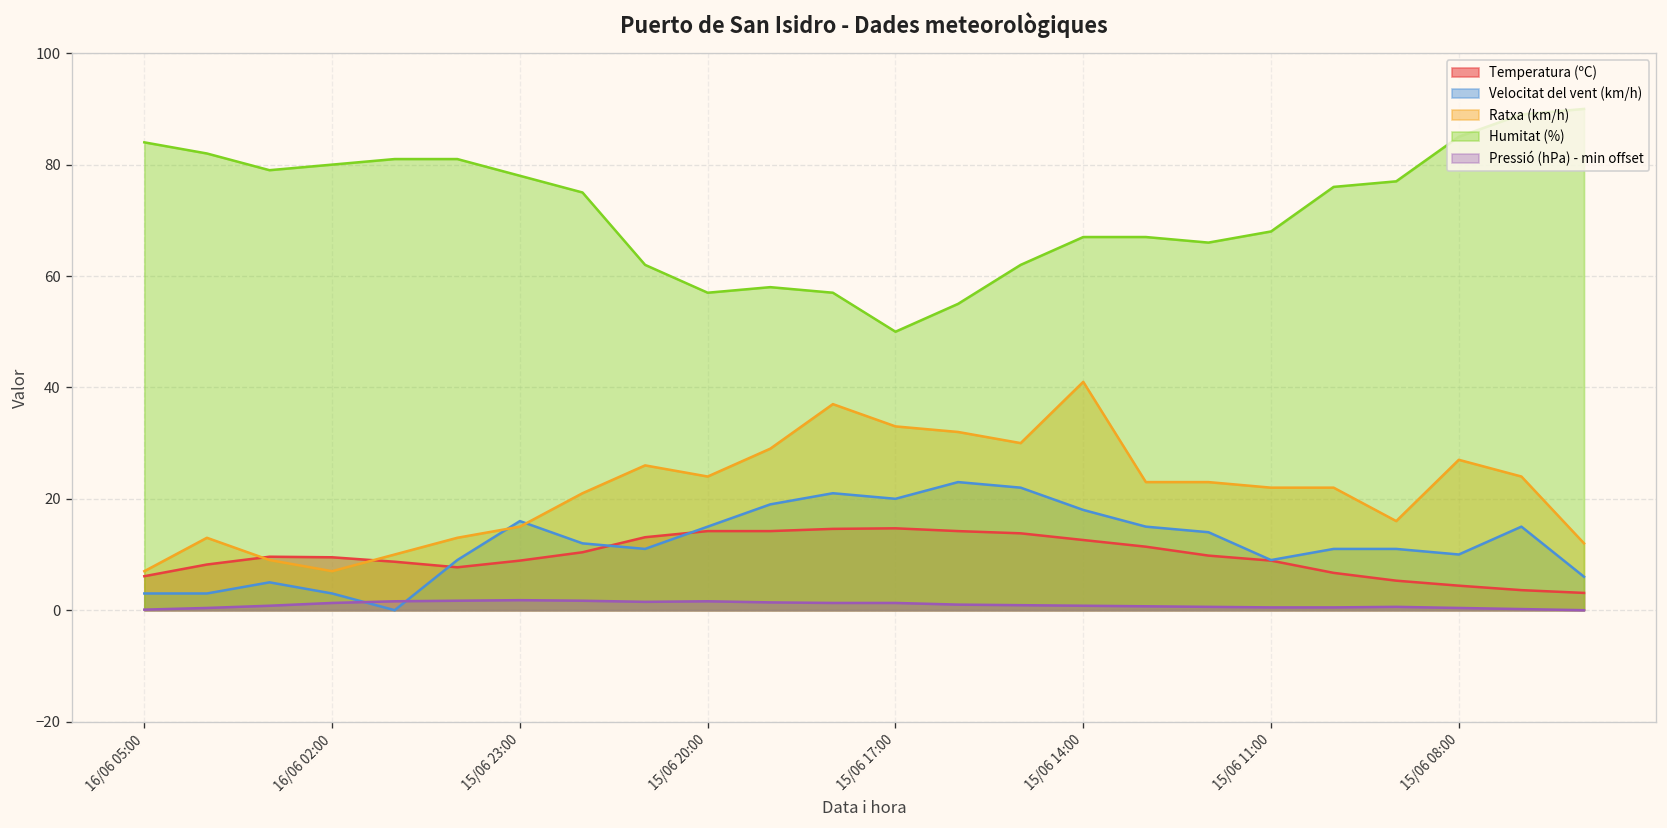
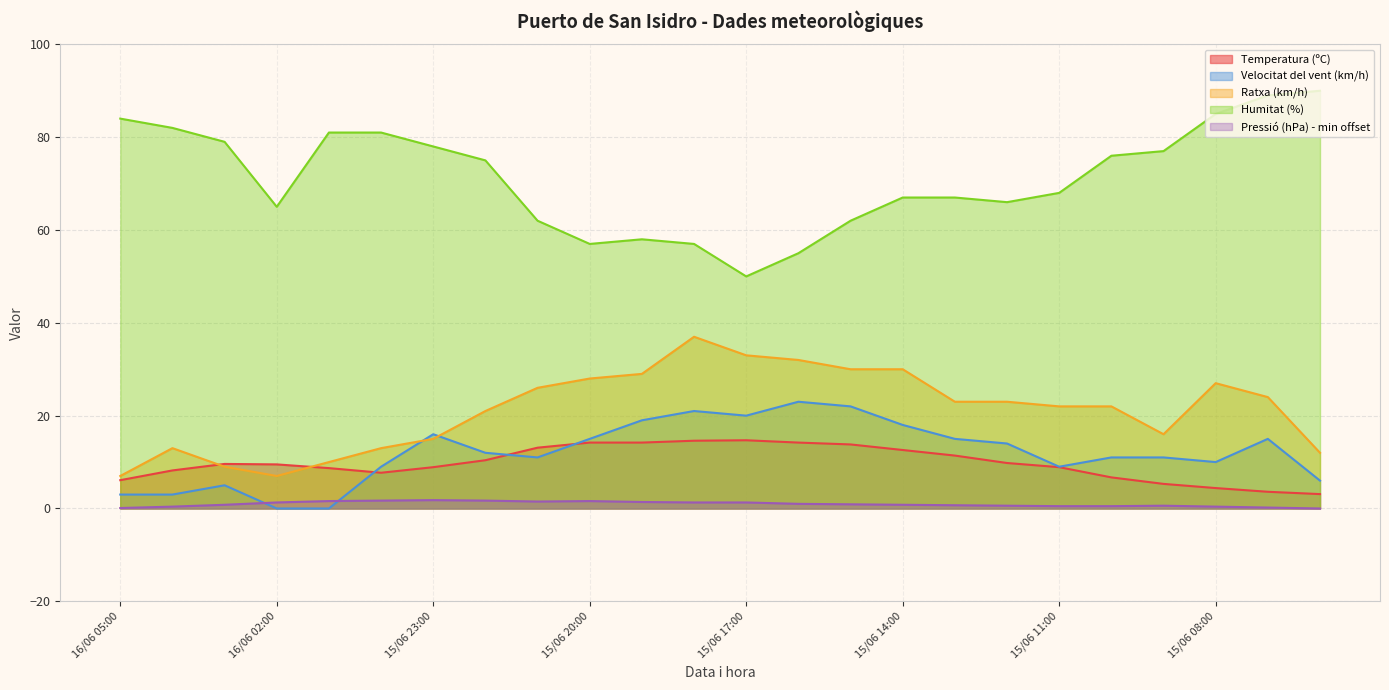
Velocitat del vent (km/h), 16/06 02:00: 3 -> 0
Humitat (%), 16/06 02:00: 80 -> 65
Ratxa (km/h), 15/06 20:00: 24 -> 28
Ratxa (km/h), 15/06 14:00: 41 -> 30
